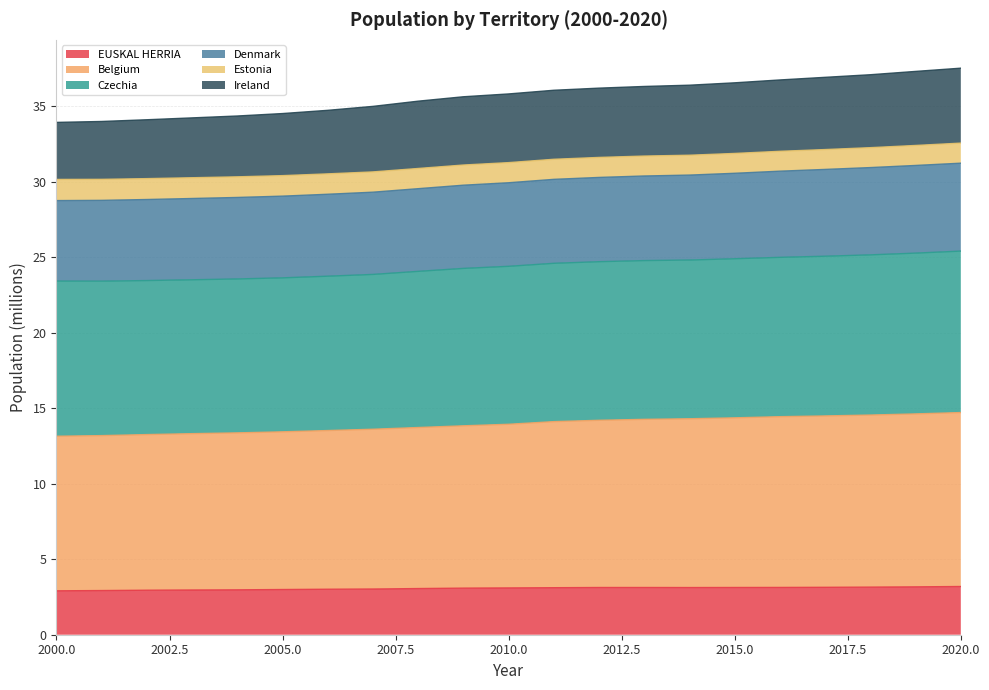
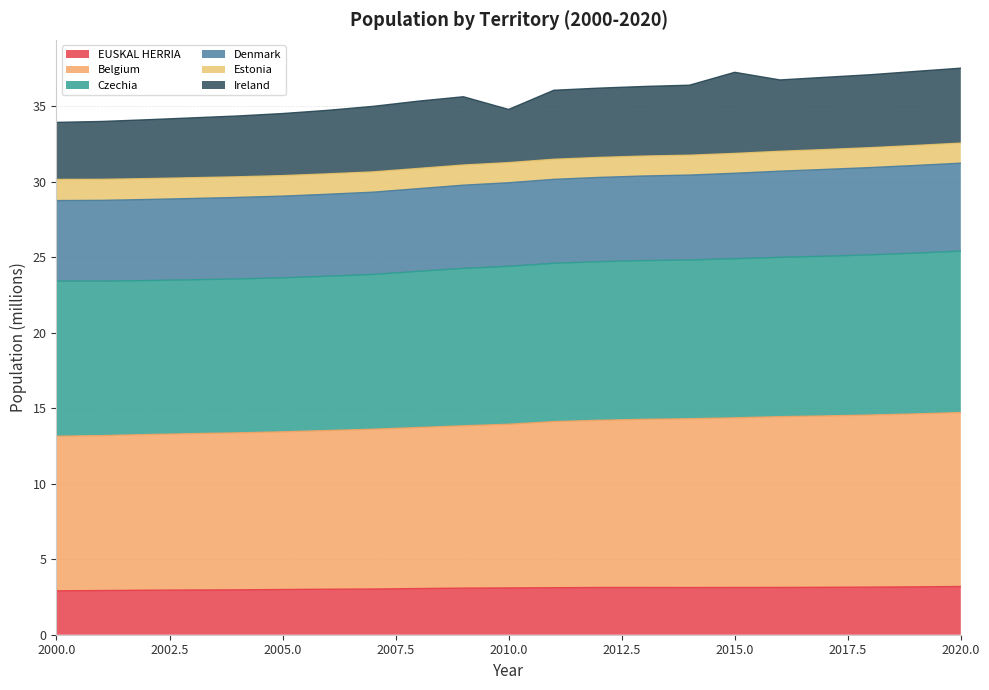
Ireland, 2010.0: 4.5 -> 3.5
Ireland, 2015.0: 4.7 -> 5.4
